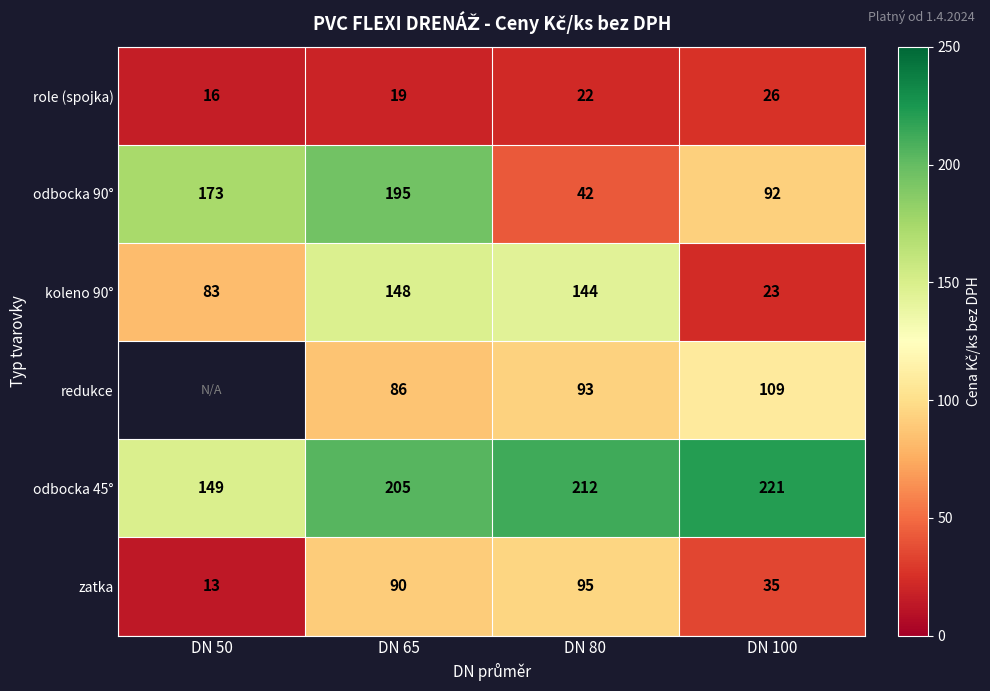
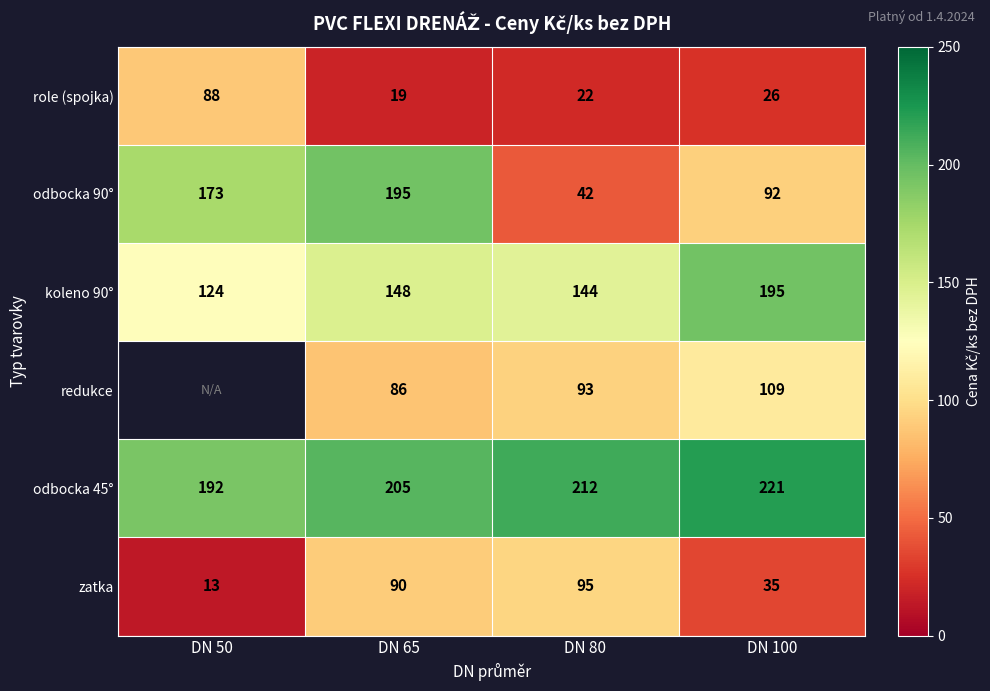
role (spojka), DN 50: 16 -> 88
koleno 90°, DN 50: 83 -> 124
koleno 90°, DN 100: 23 -> 195
odbocka 45°, DN 50: 149 -> 192
